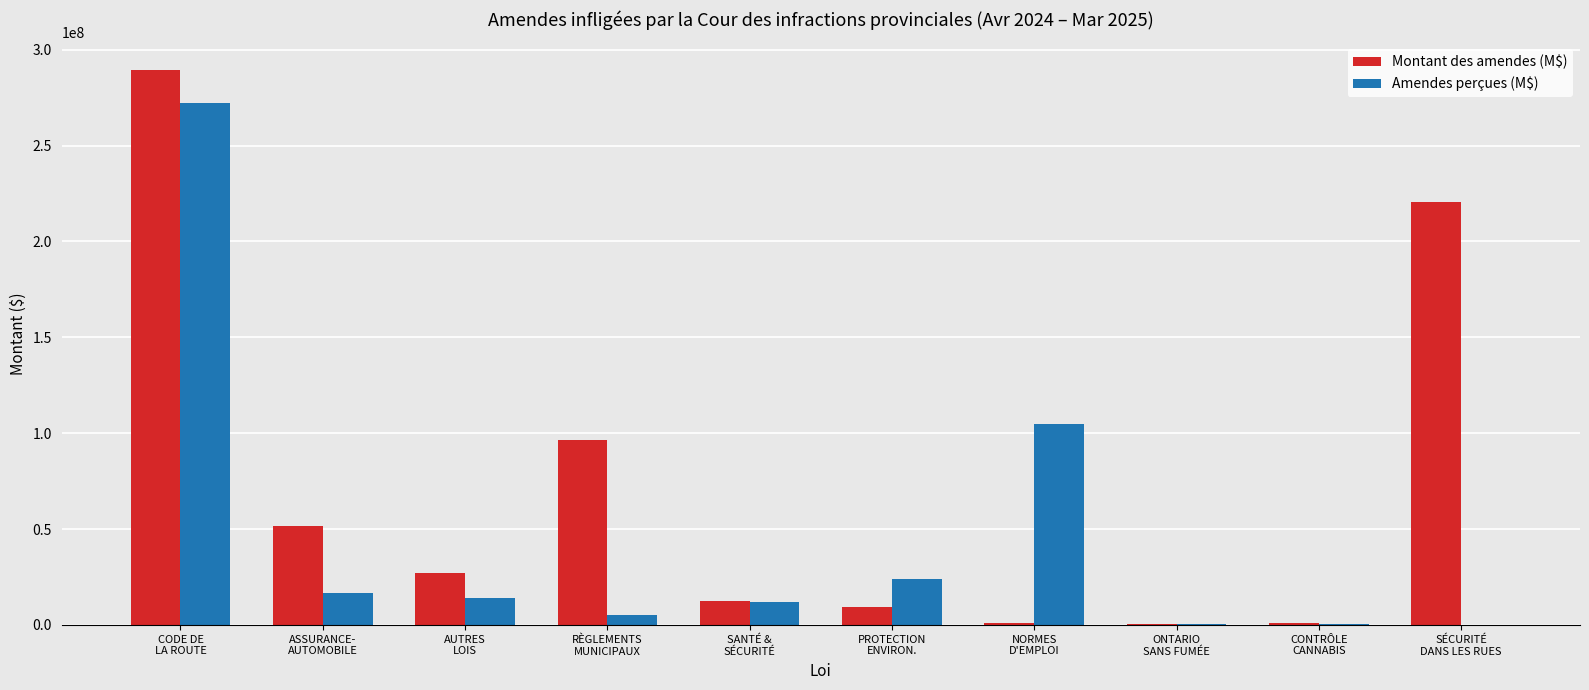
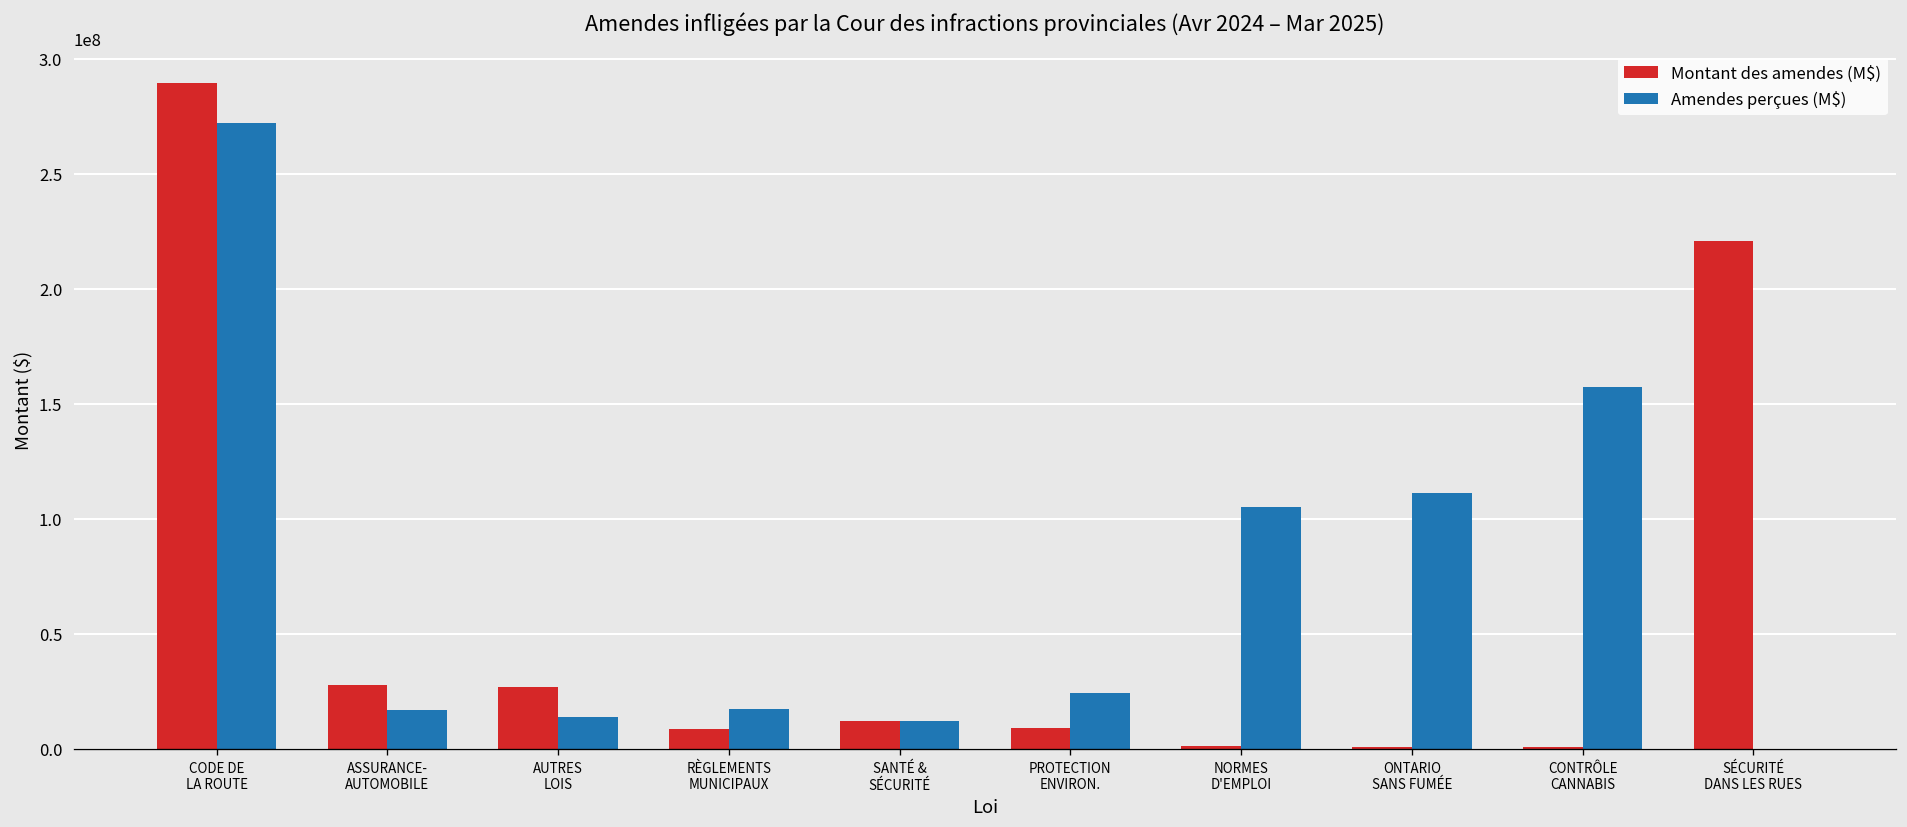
Montant des amendes (M$), ASSURANCE- AUTOMOBILE: 51000000 -> 28000000
Montant des amendes (M$), RÈGLEMENTS MUNICIPAUX: 96000000 -> 9000000
Amendes perçues (M$), RÈGLEMENTS MUNICIPAUX: 5000000 -> 17000000
Amendes perçues (M$), ONTARIO SANS FUMÉE: 0 -> 111000000
Amendes perçues (M$), CONTRÔLE CANNABIS: 1000000 -> 157000000
